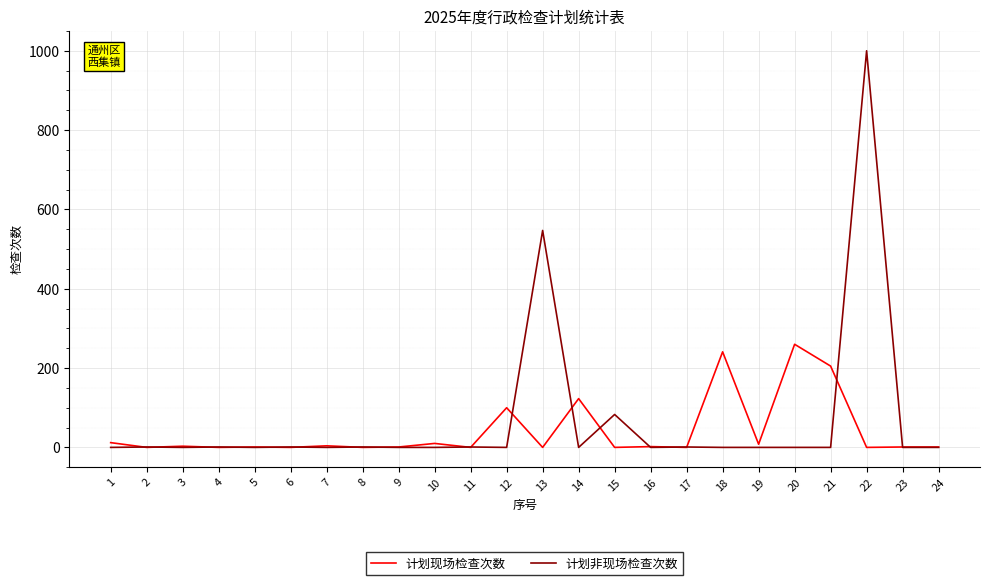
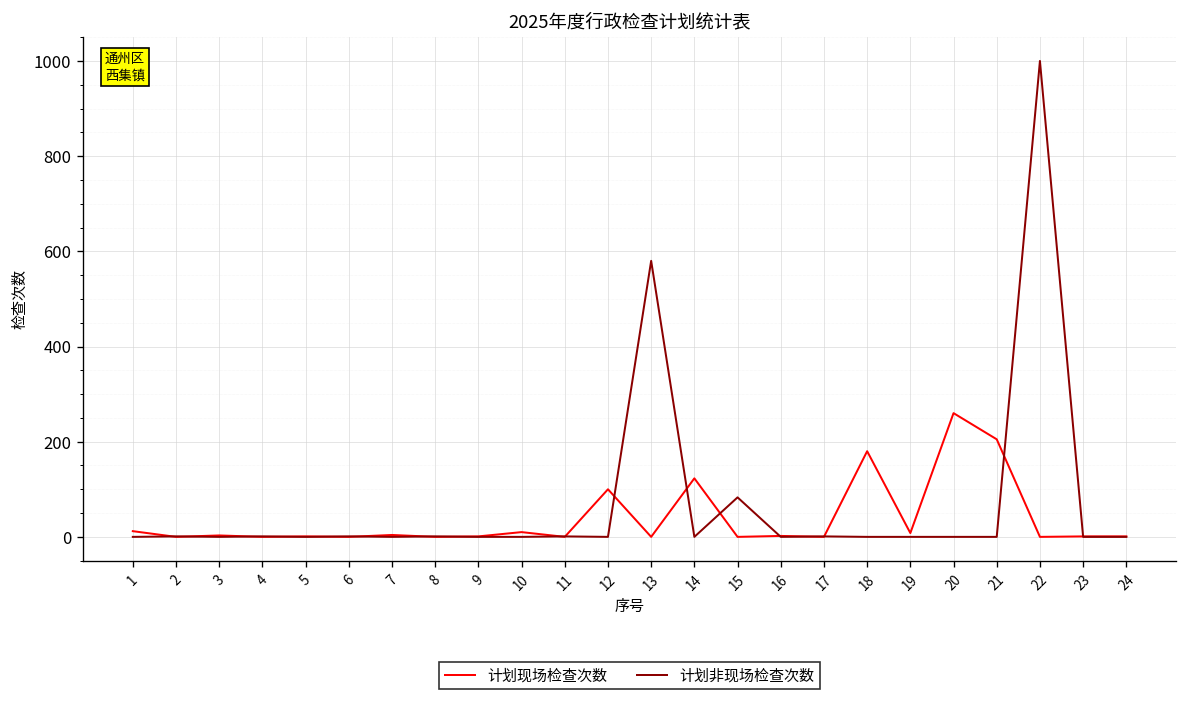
计划非现场检查次数, 13: 550 -> 580
计划现场检查次数, 18: 240 -> 180
